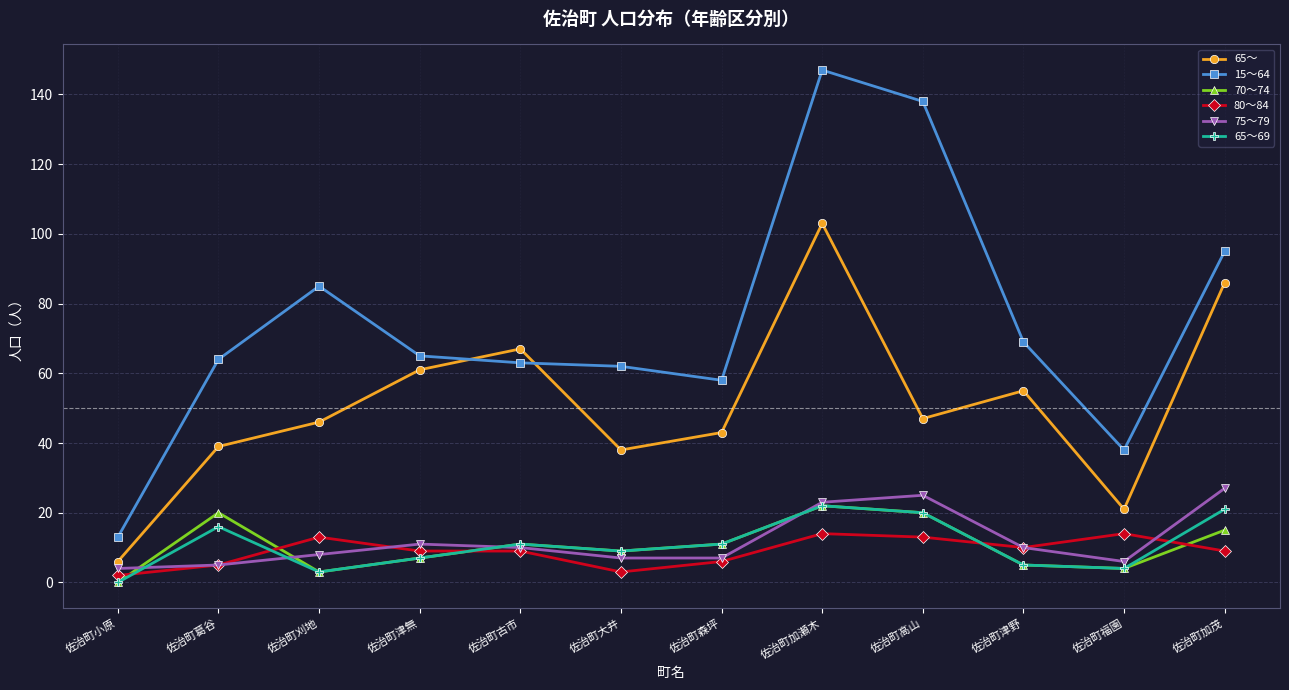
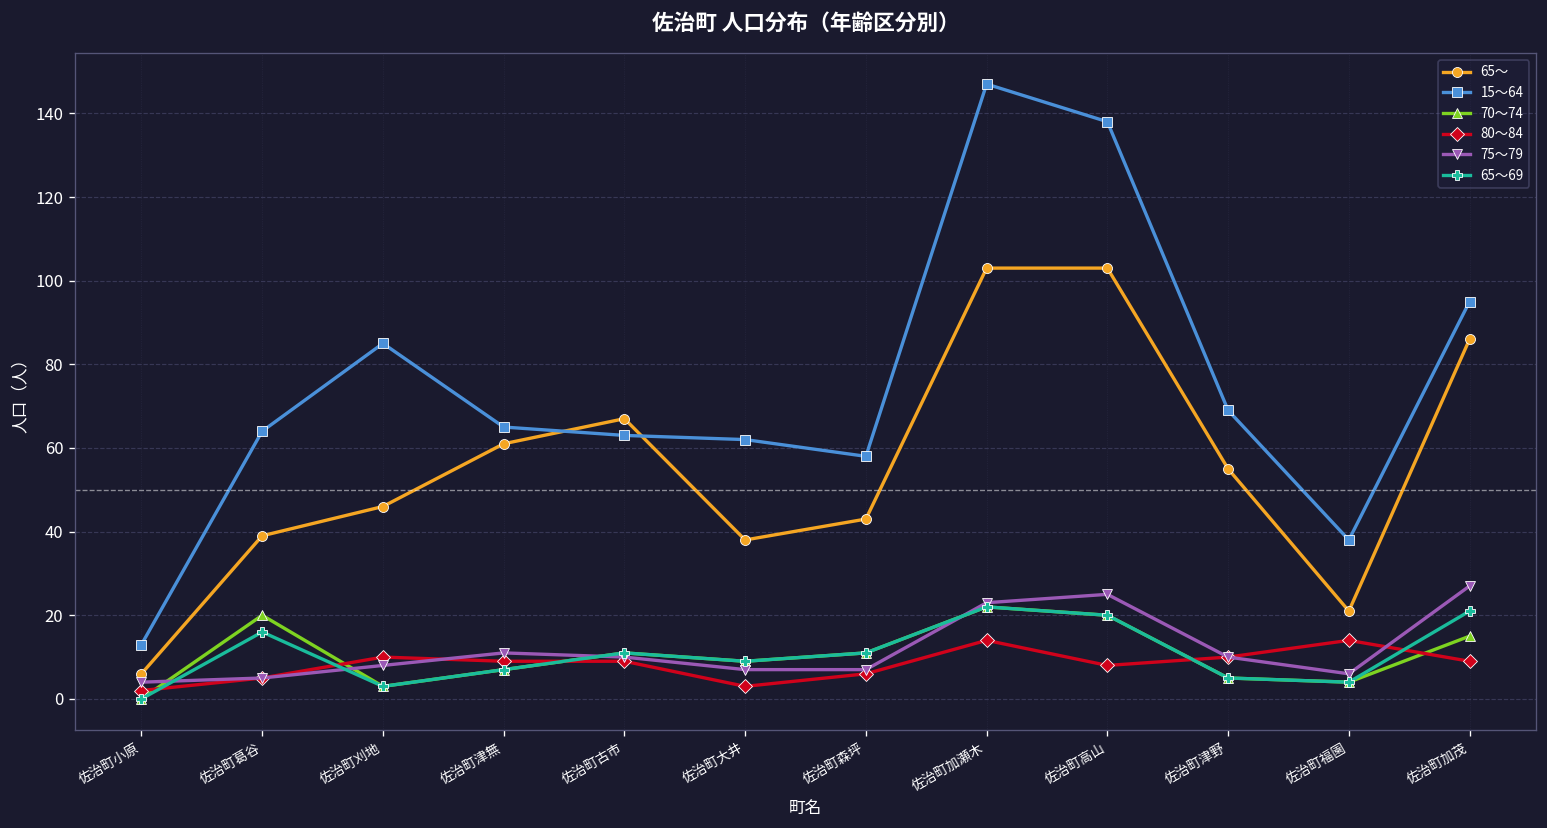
80～84, 佐治町刈地: 13 -> 10
65～, 佐治町高山: 47 -> 103
80～84, 佐治町高山: 13 -> 8
